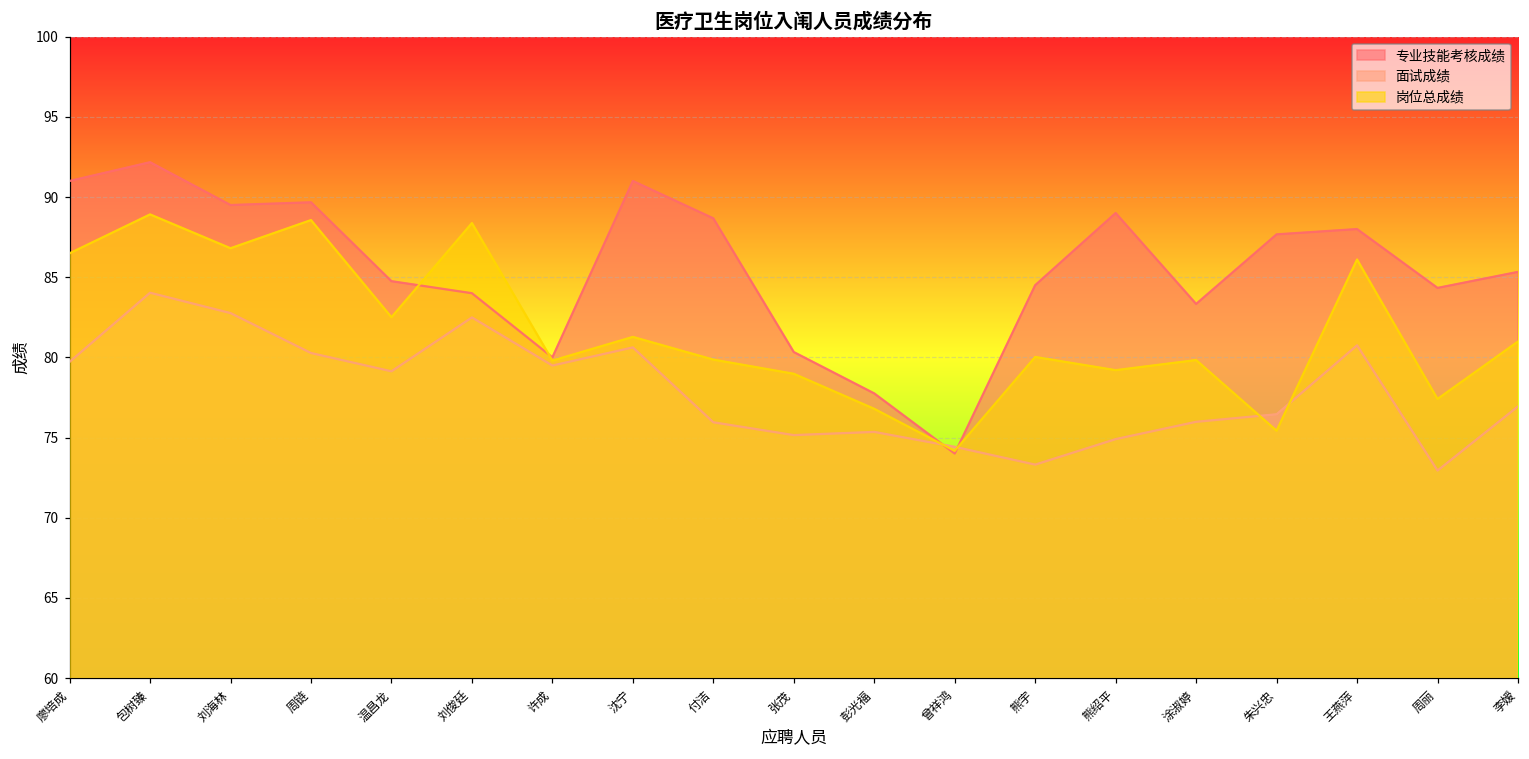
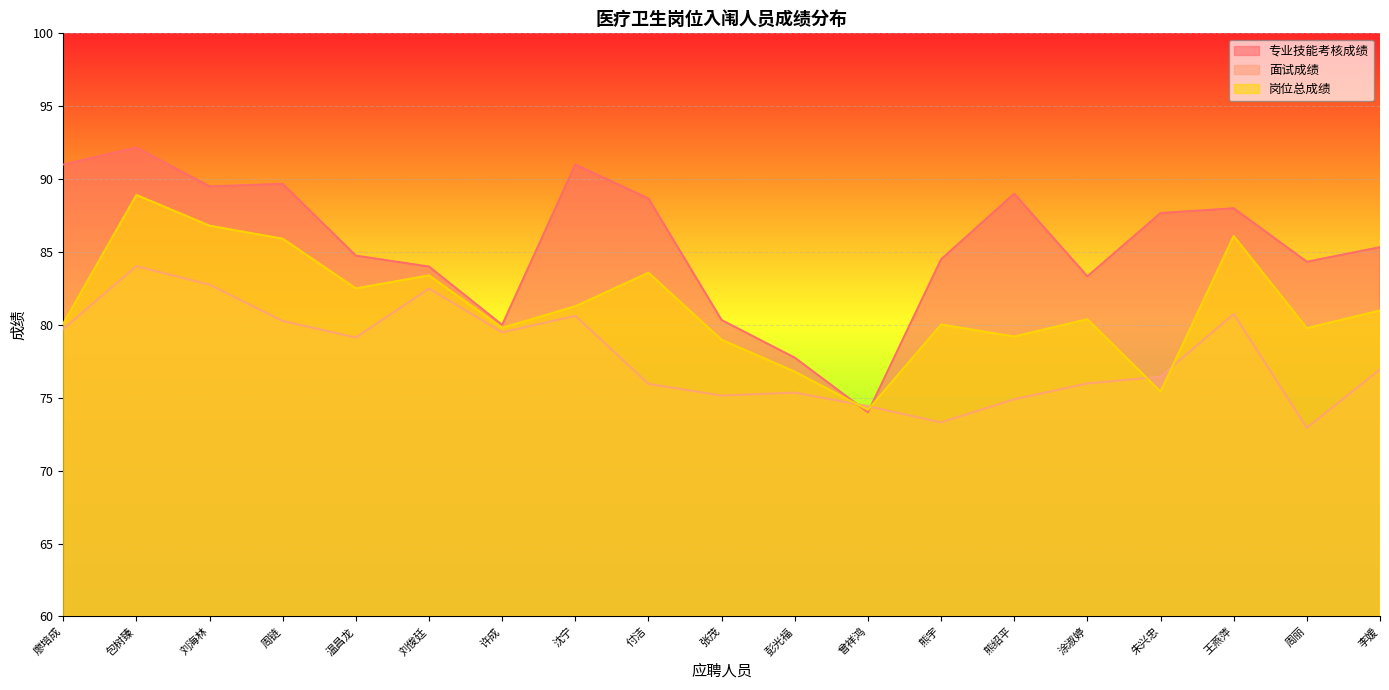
岗位总成绩, 廖培成: 86.5 -> 80.1
岗位总成绩, 周链: 88.6 -> 85.9
岗位总成绩, 刘俊廷: 88.4 -> 83.4
岗位总成绩, 付洁: 79.9 -> 83.6
岗位总成绩, 涂淑婷: 79.8 -> 80.4
岗位总成绩, 周丽: 77.4 -> 79.8
